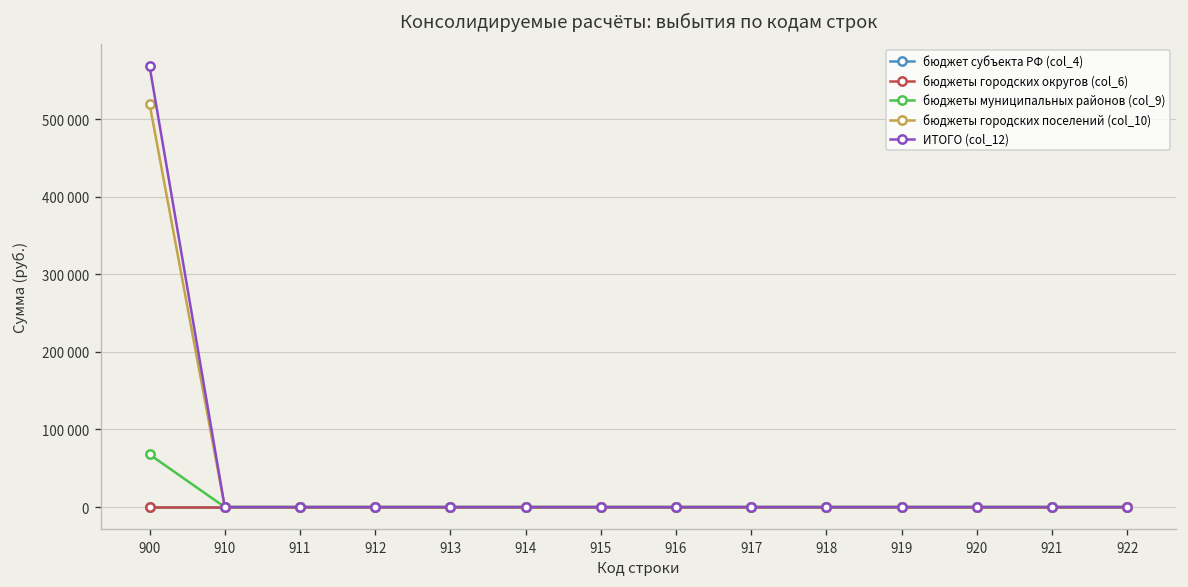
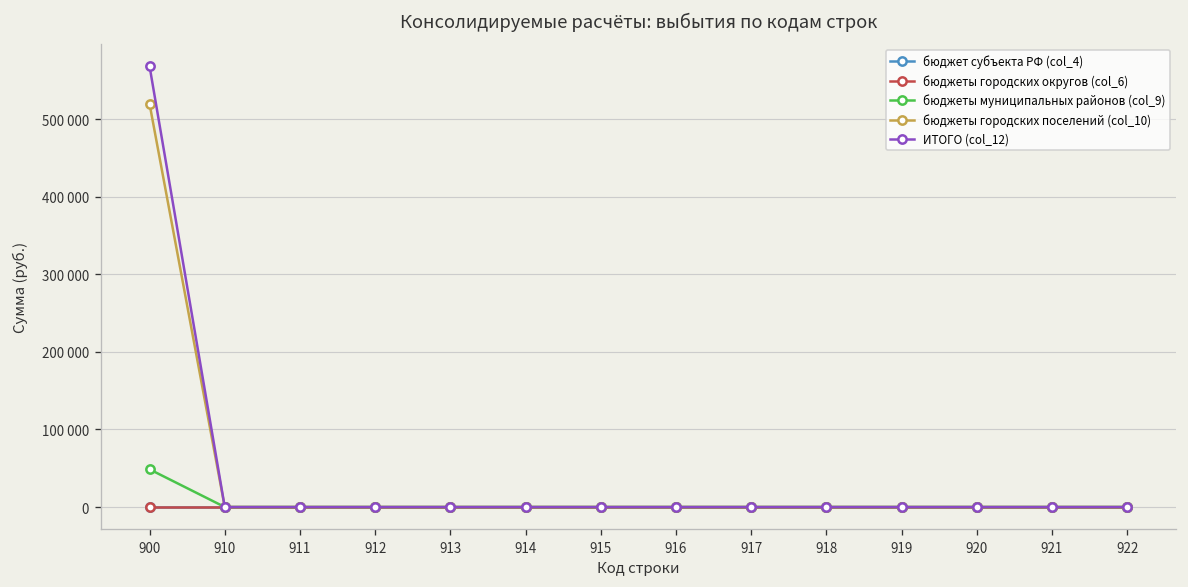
бюджеты муниципальных районов (col_9), 900: 70000 -> 50000
